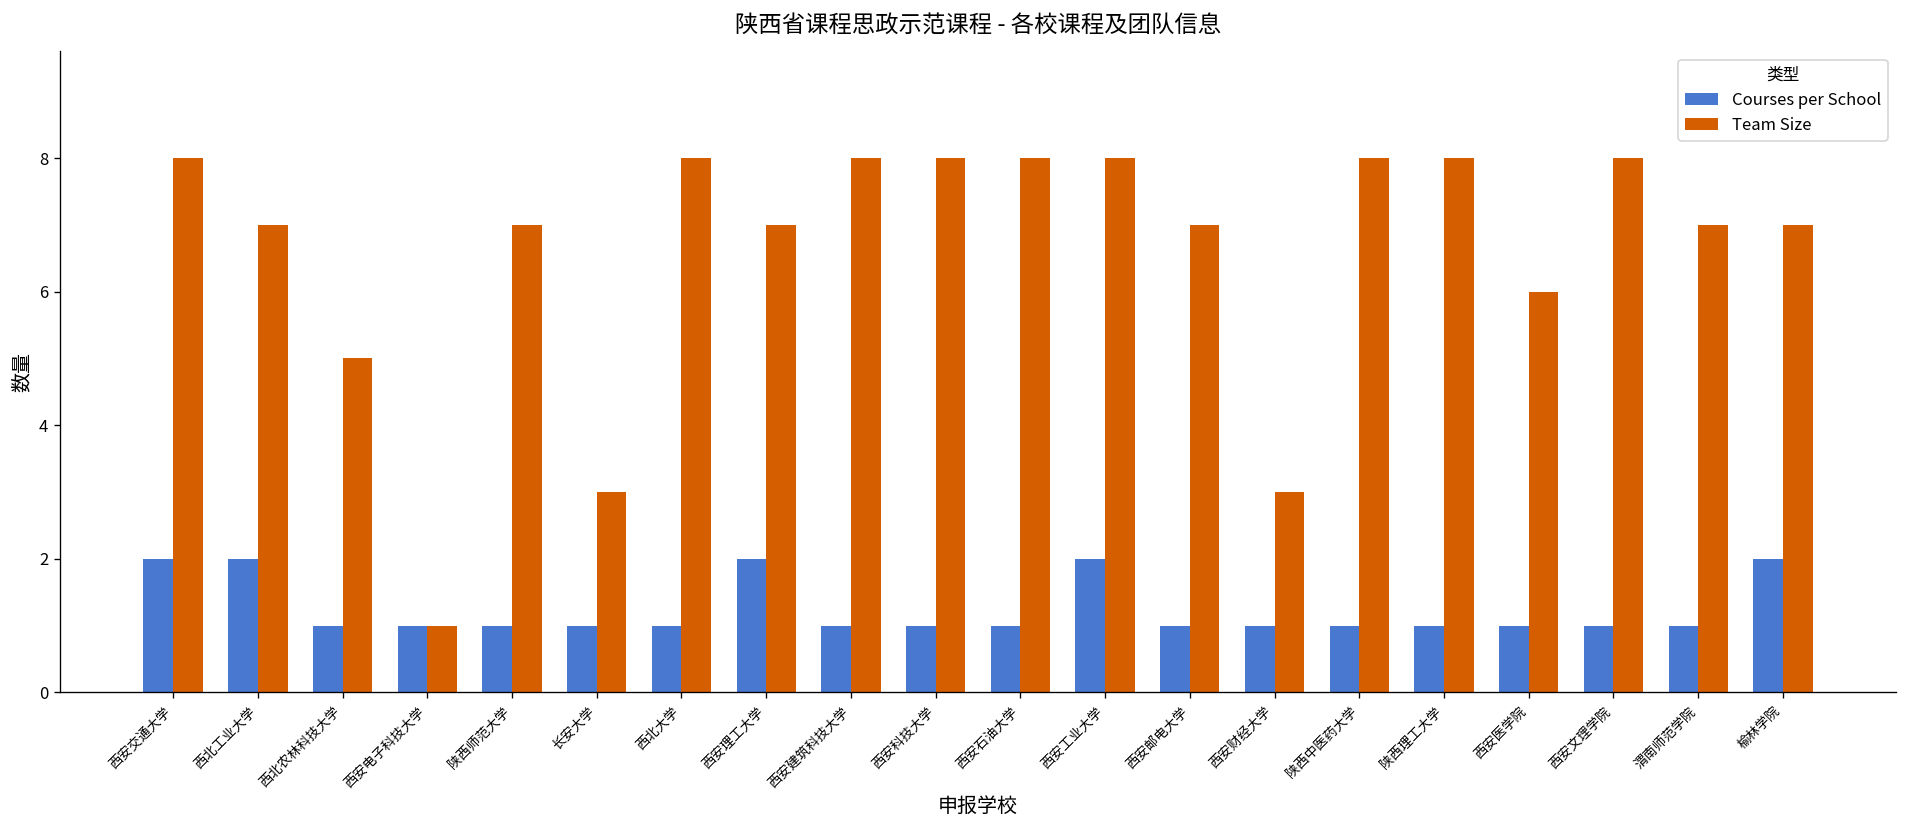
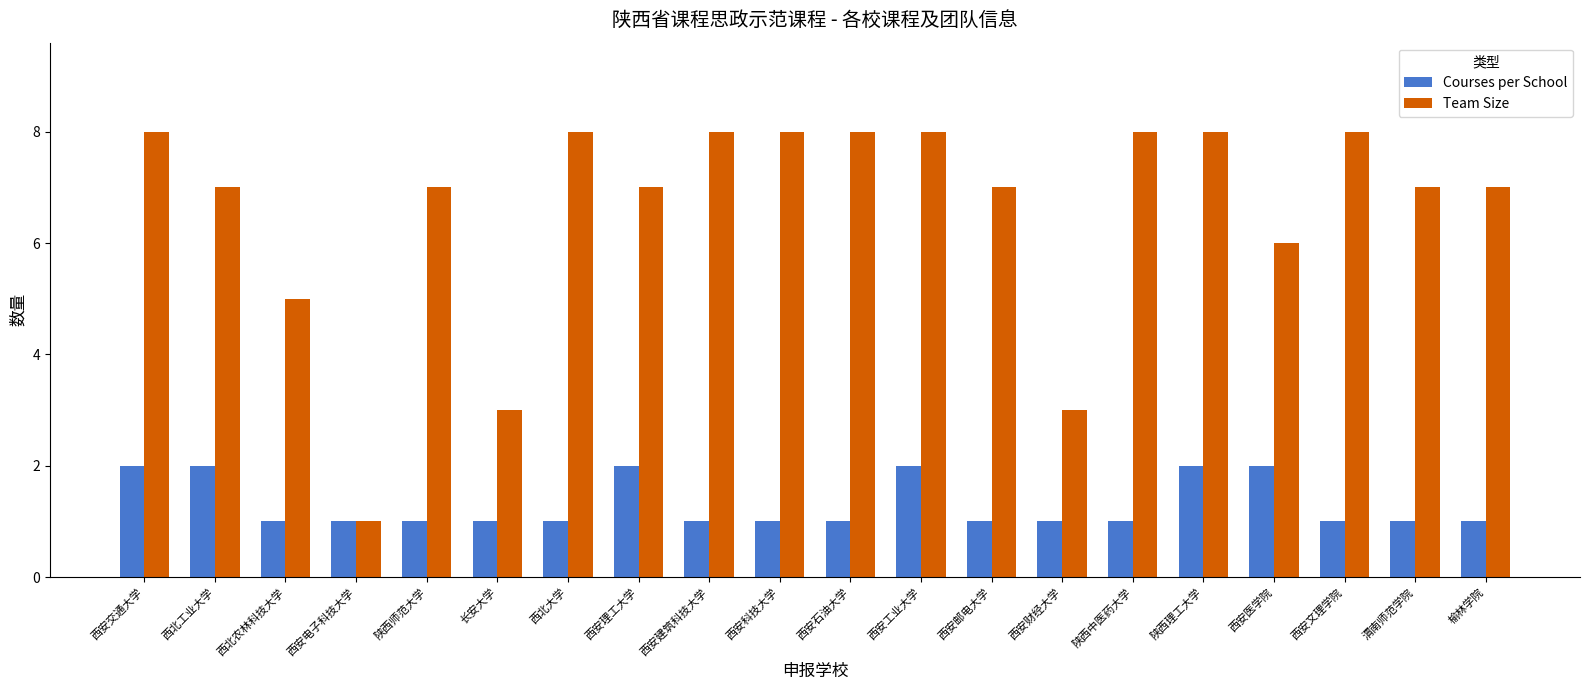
Courses per School, 陕西理工大学: 1 -> 2
Courses per School, 西安医学院: 1 -> 2
Courses per School, 榆林学院: 2 -> 1
